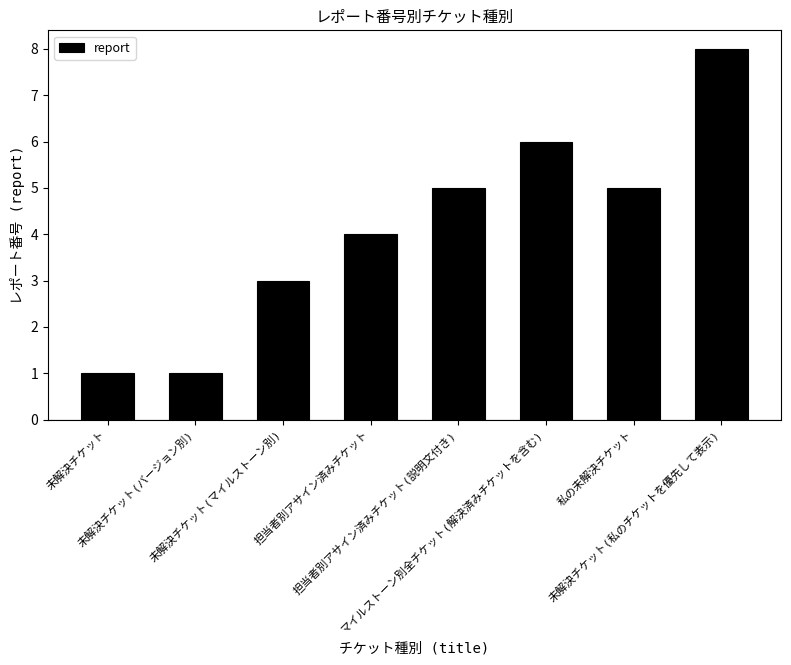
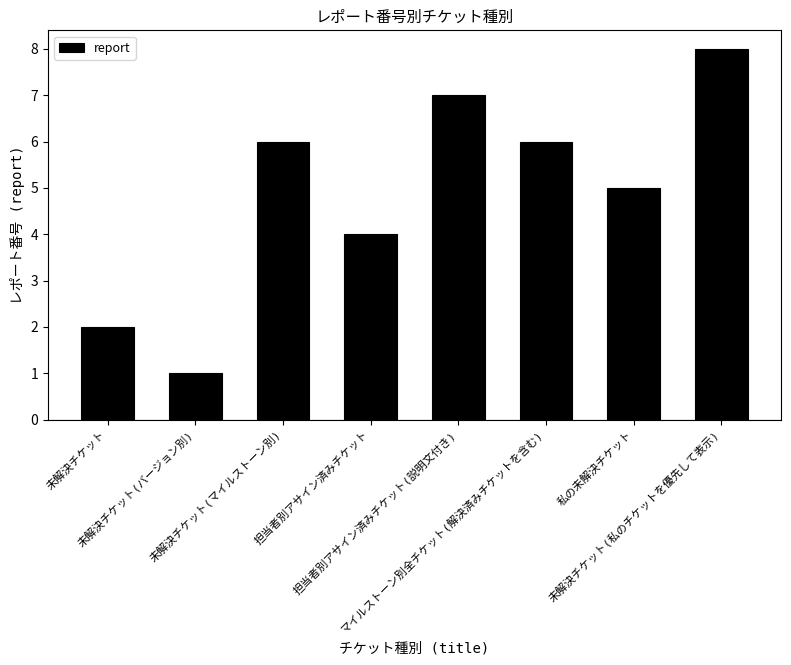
未解決チケット: 1 -> 2
未解決チケット(マイルストーン別): 3 -> 6
担当者別アサイン済みチケット(説明文付き): 5 -> 7
